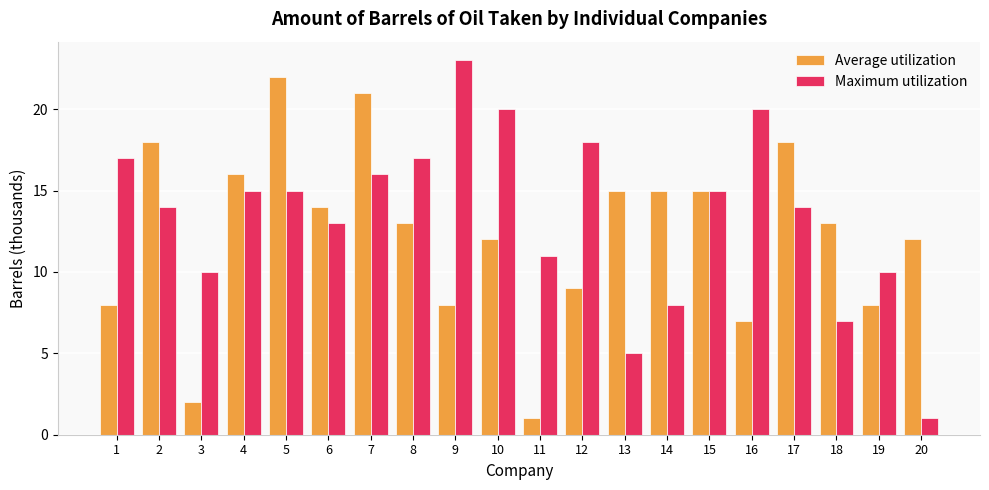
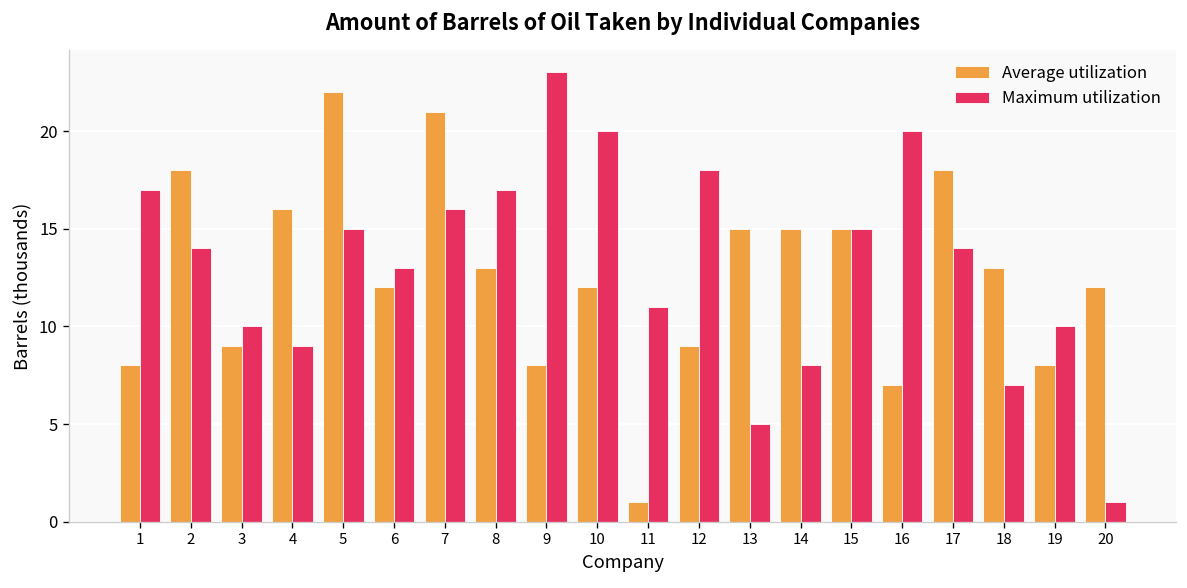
Average utilization, 3: 2 -> 9
Maximum utilization, 4: 15 -> 9
Average utilization, 6: 14 -> 12
